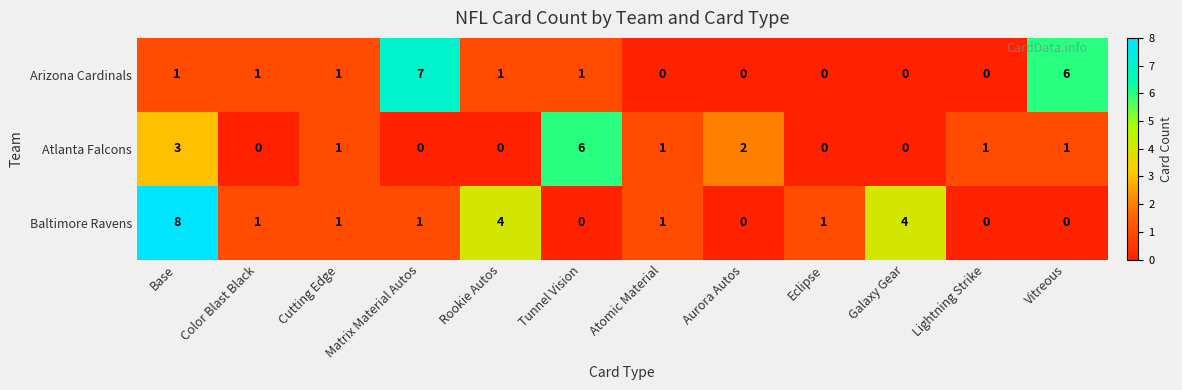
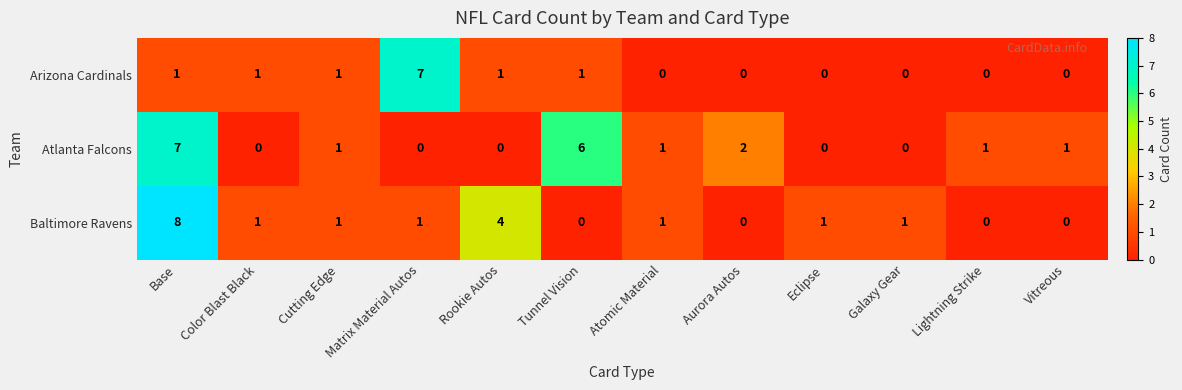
Arizona Cardinals, Vitreous: 6 -> 0
Atlanta Falcons, Base: 3 -> 7
Baltimore Ravens, Galaxy Gear: 4 -> 1
